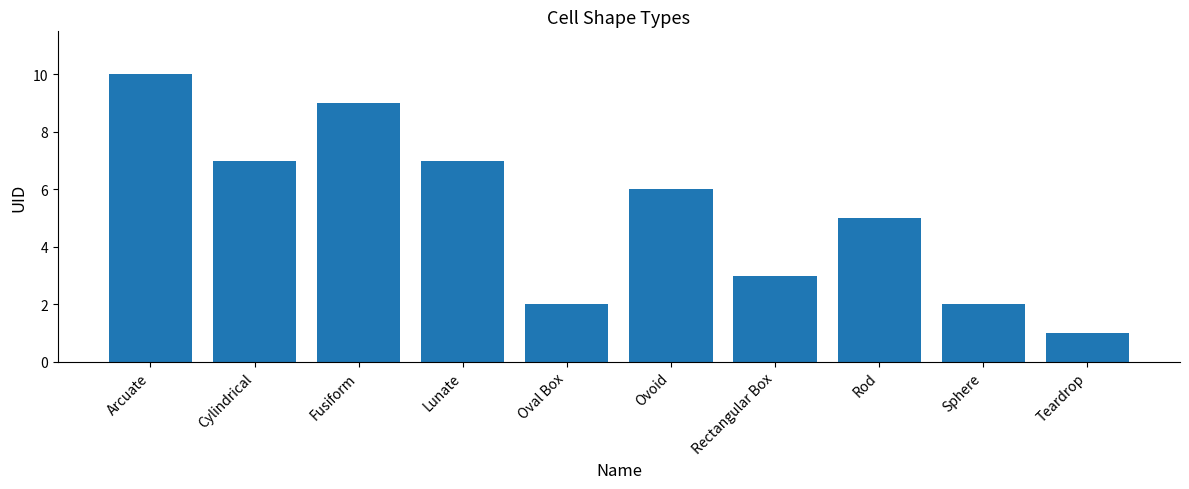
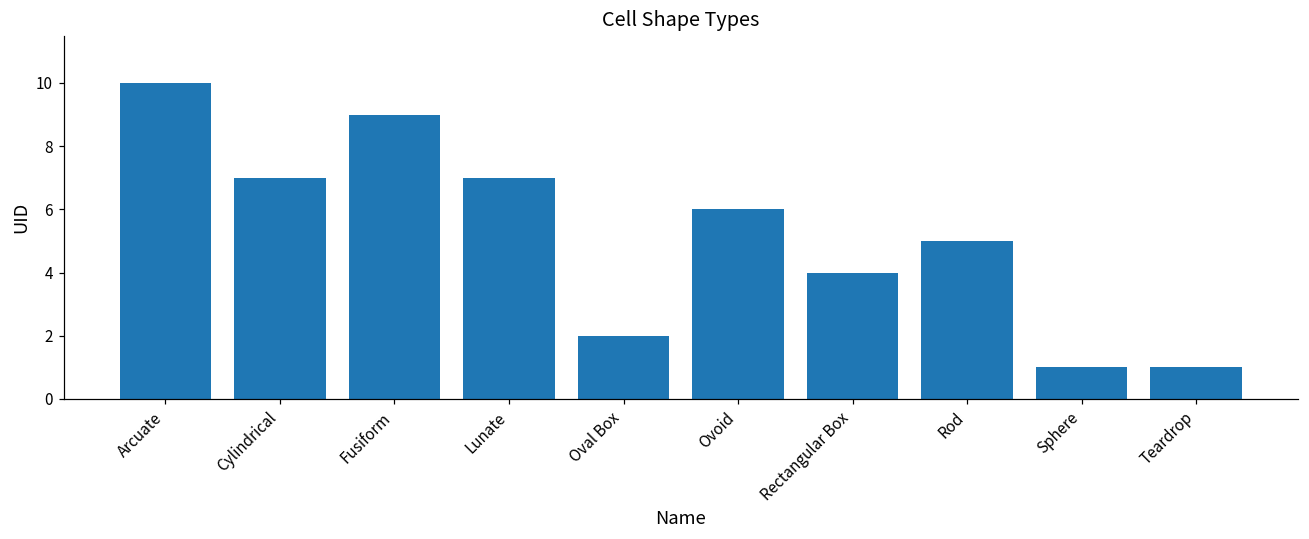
Rectangular Box: 3 -> 4
Sphere: 2 -> 1
